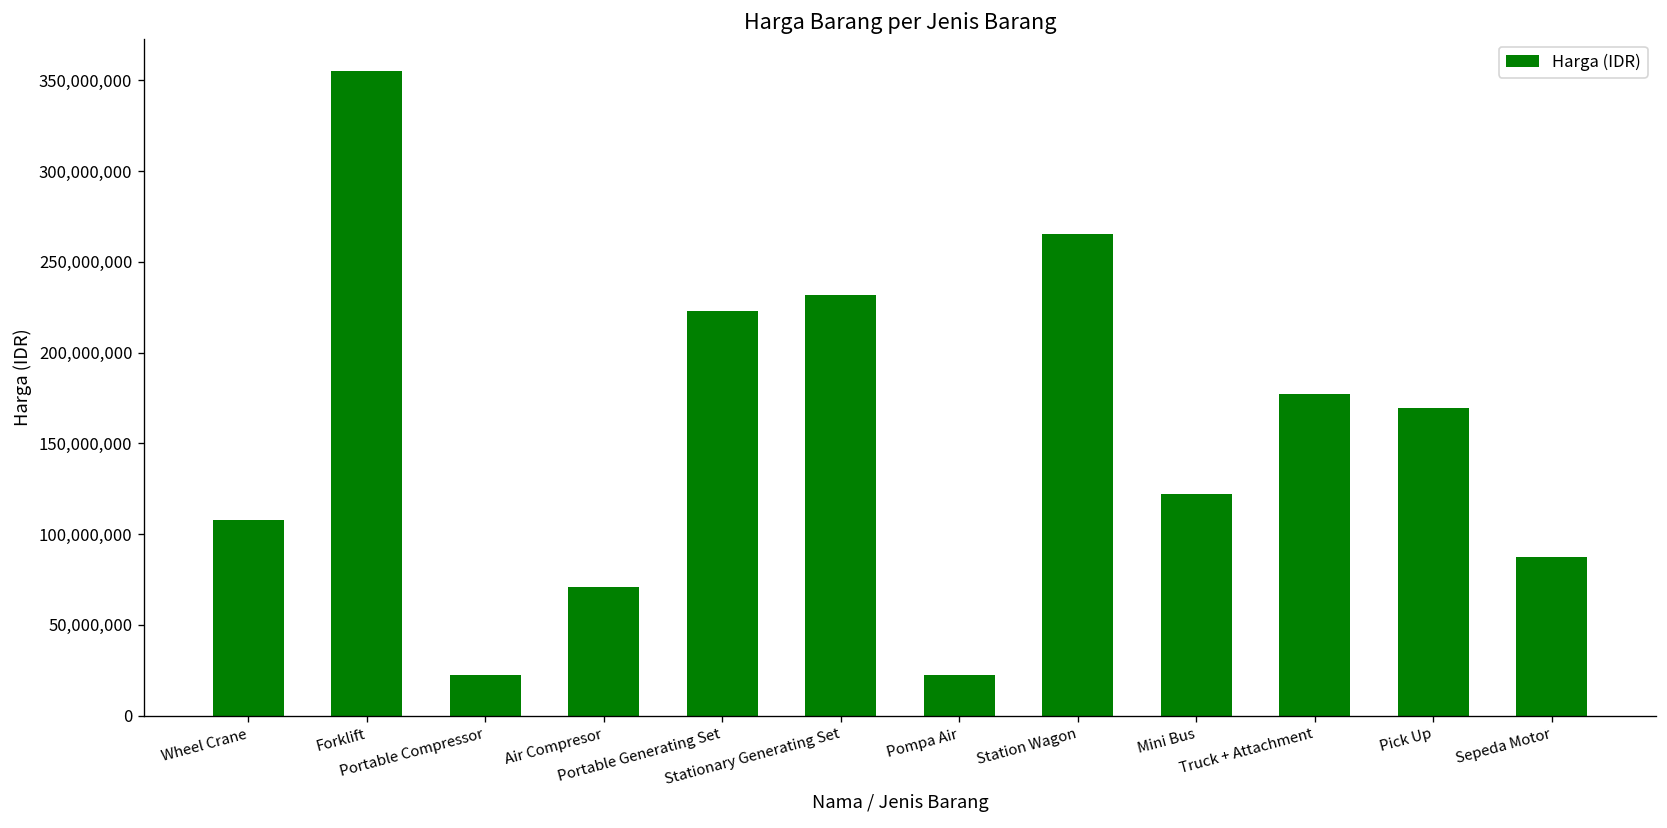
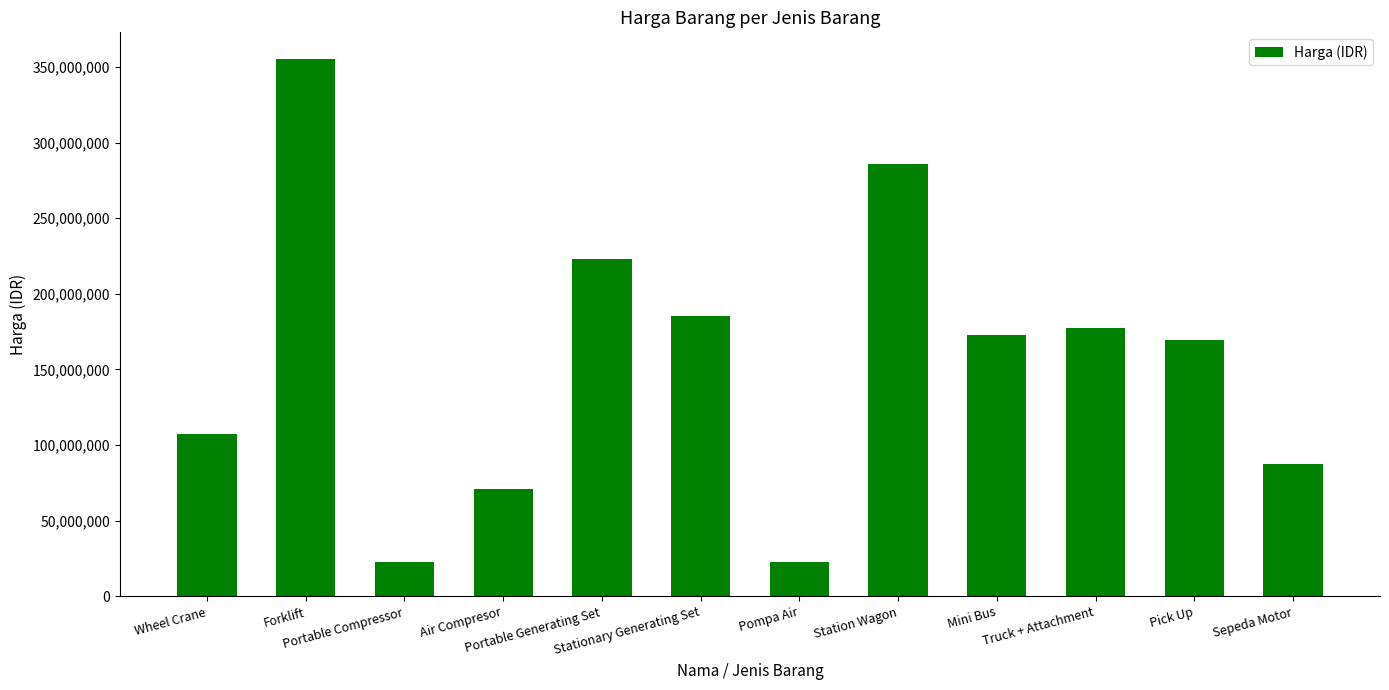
Stationary Generating Set: 232,000,000 -> 185,000,000
Station Wagon: 265,000,000 -> 286,000,000
Mini Bus: 122,000,000 -> 173,000,000
